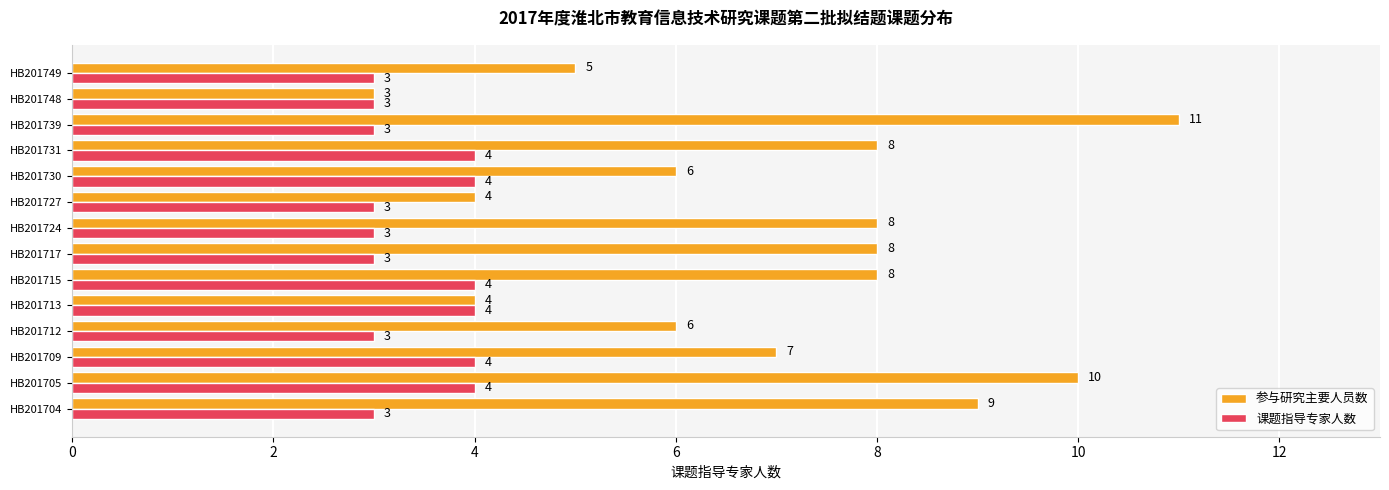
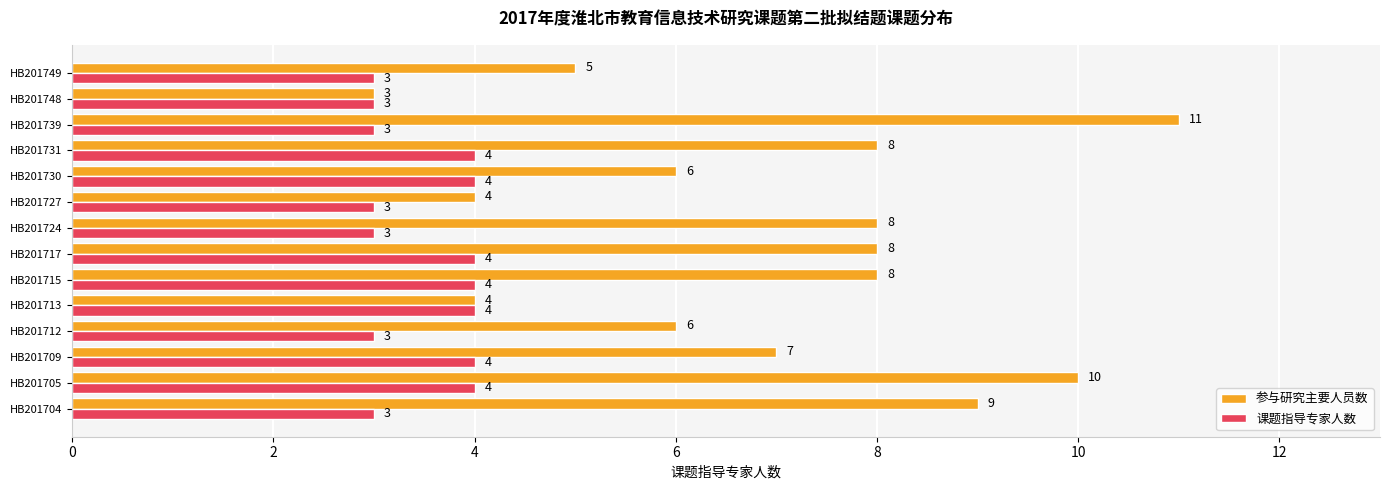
课题指导专家人数, HB201717: 3 -> 4
